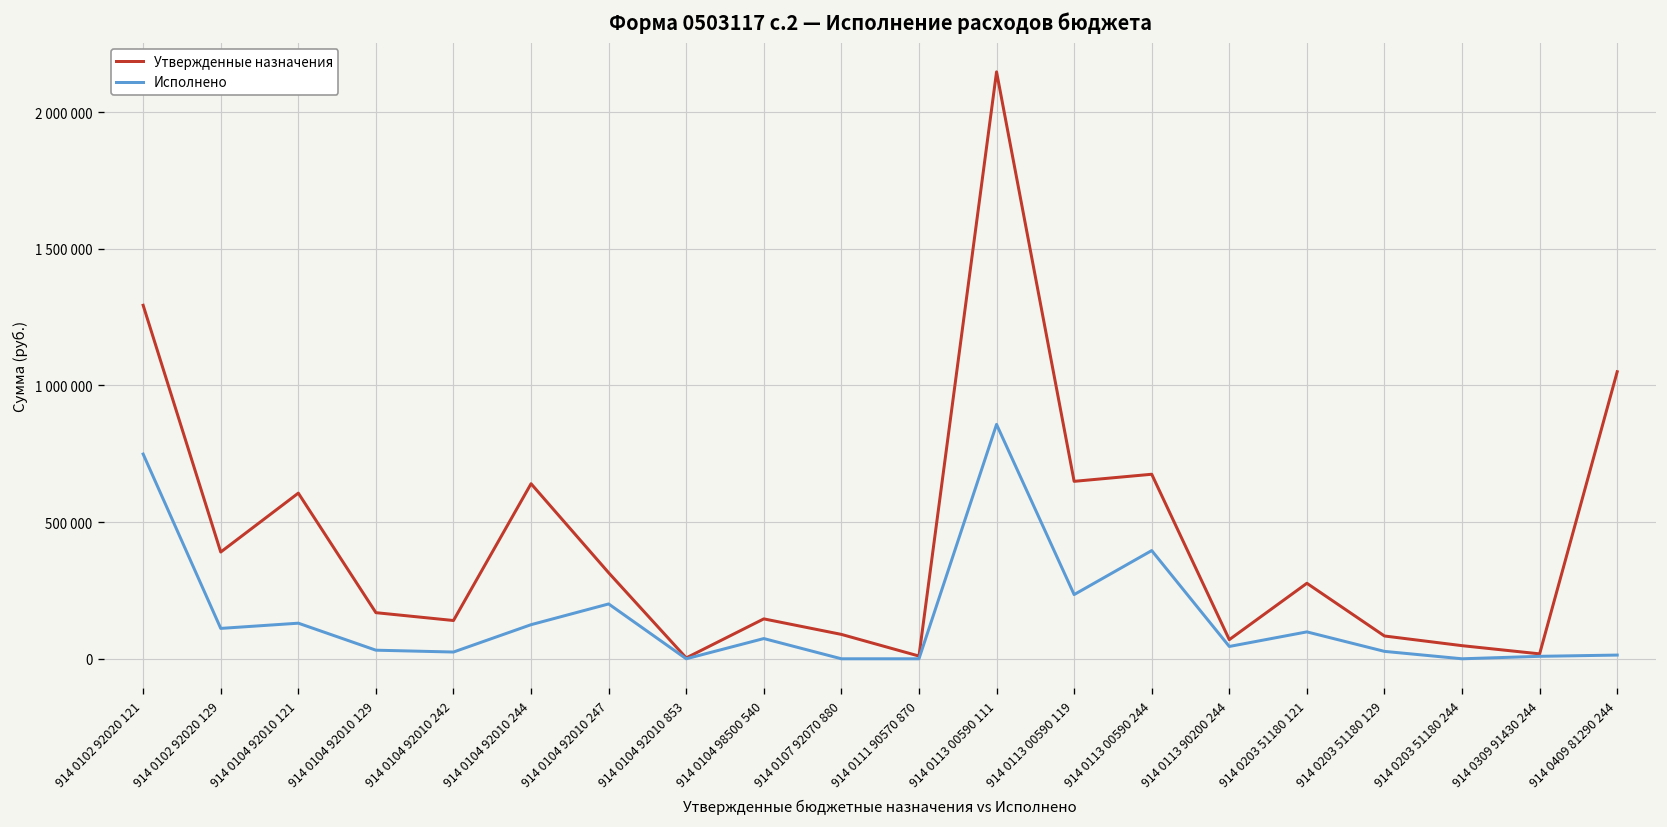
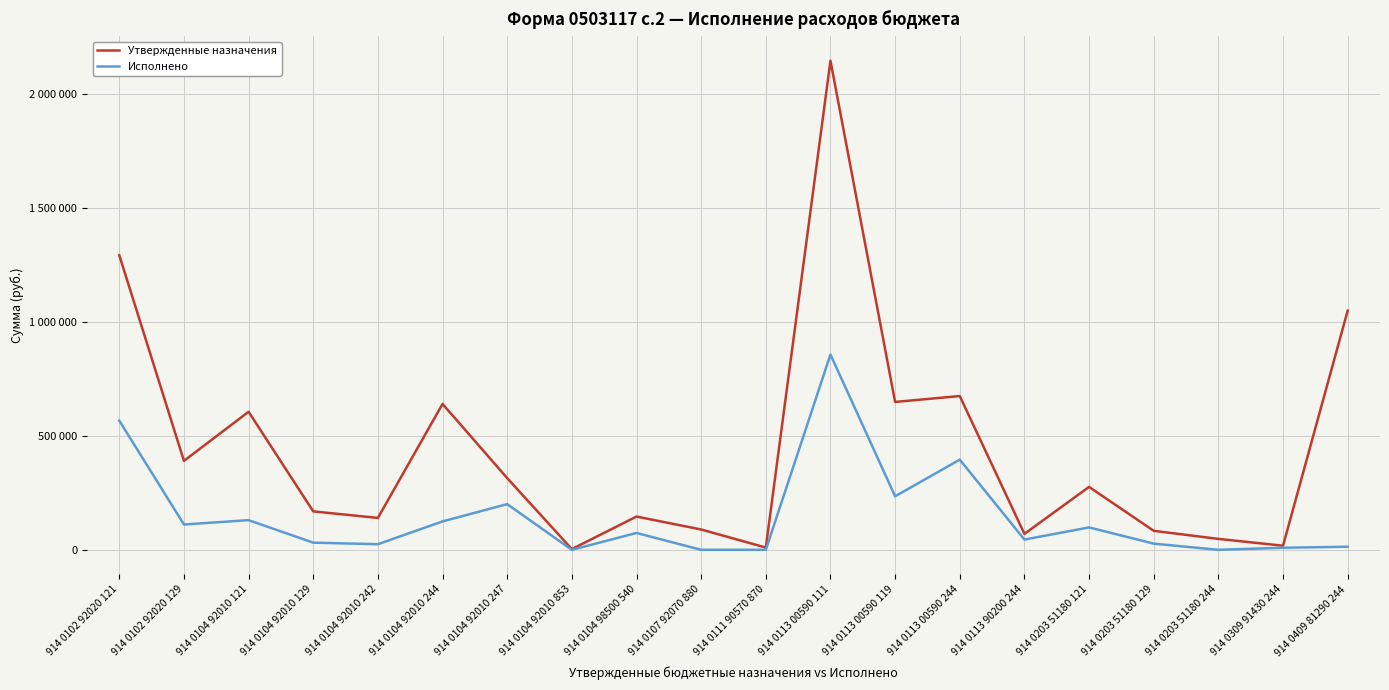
Исполнено, 914 0102 92020 121: 750000 -> 570000
